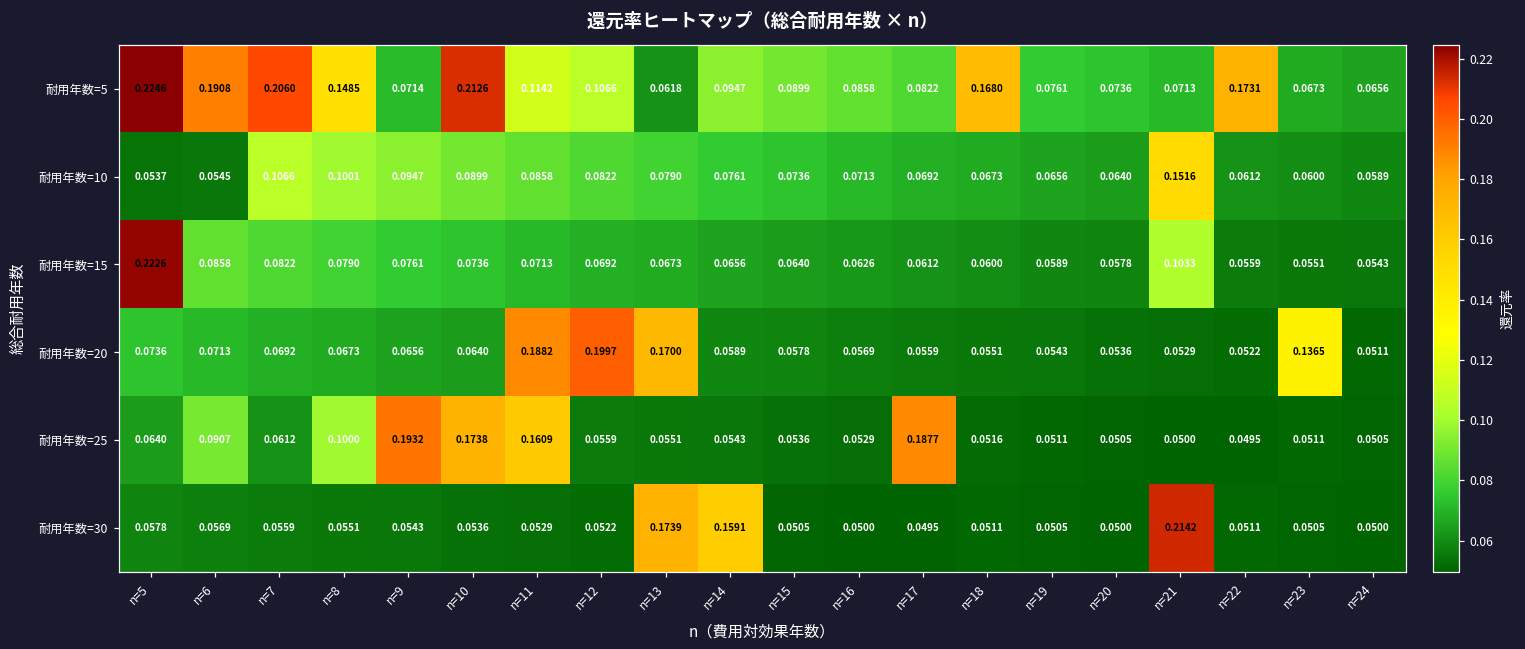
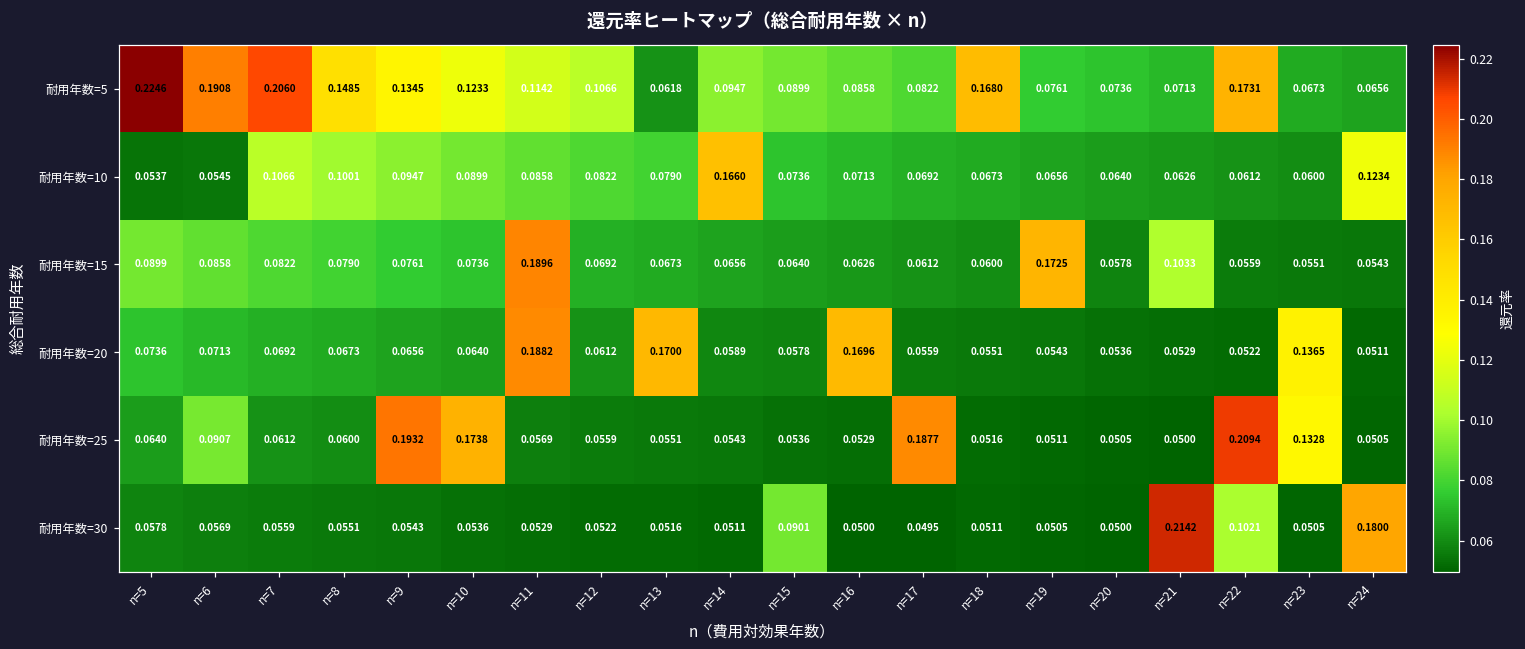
耐用年数=5, n=9: 0.0714 -> 0.1345
耐用年数=5, n=10: 0.2126 -> 0.1233
耐用年数=10, n=14: 0.0761 -> 0.1660
耐用年数=10, n=21: 0.1516 -> 0.0626
耐用年数=10, n=24: 0.0589 -> 0.1234
耐用年数=15, n=5: 0.2226 -> 0.0899
耐用年数=15, n=11: 0.0713 -> 0.1896
耐用年数=15, n=19: 0.0589 -> 0.1725
耐用年数=20, n=12: 0.1997 -> 0.0612
耐用年数=20, n=16: 0.0569 -> 0.1696
耐用年数=25, n=8: 0.1000 -> 0.0600
耐用年数=25, n=11: 0.1609 -> 0.0569
耐用年数=25, n=22: 0.0495 -> 0.2094
耐用年数=25, n=23: 0.0511 -> 0.1328
耐用年数=30, n=13: 0.1739 -> 0.0516
耐用年数=30, n=14: 0.1591 -> 0.0511
耐用年数=30, n=15: 0.0505 -> 0.0901
耐用年数=30, n=22: 0.0511 -> 0.1021
耐用年数=30, n=24: 0.0500 -> 0.1800
